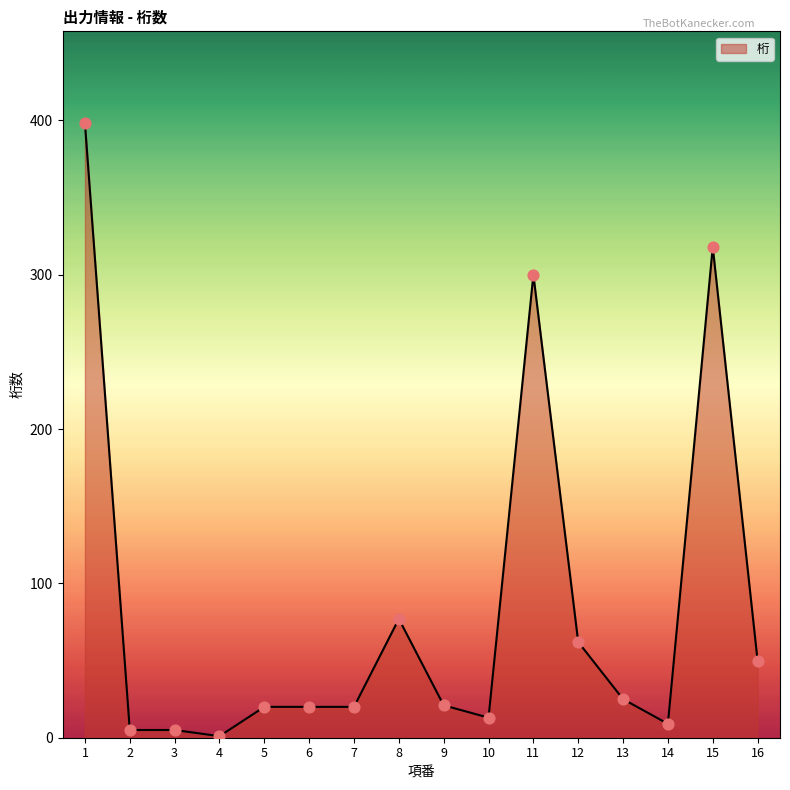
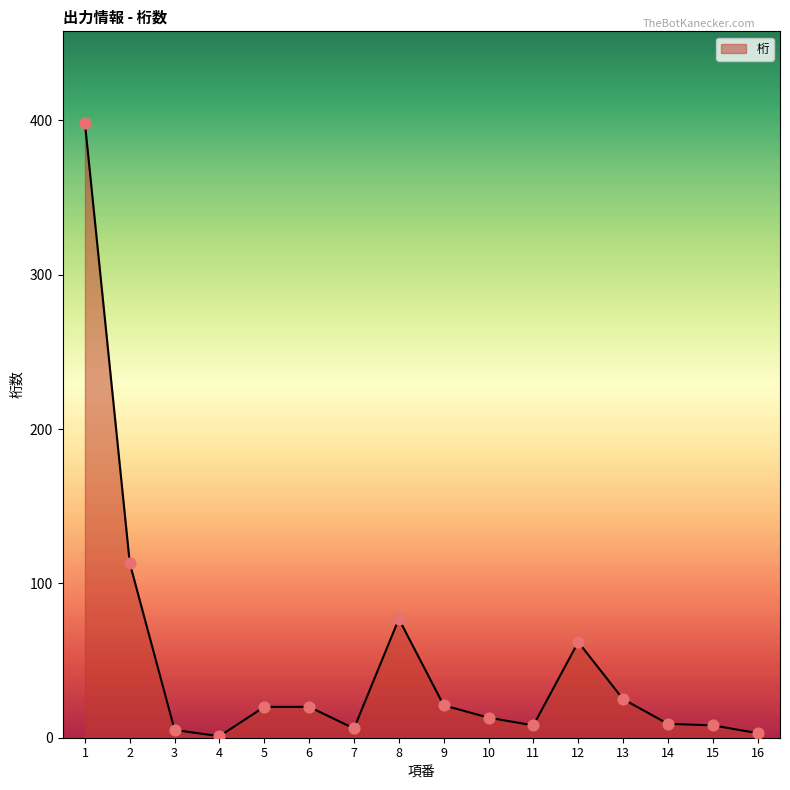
2: 5 -> 113
7: 20 -> 6
11: 300 -> 8
15: 318 -> 8
16: 50 -> 3
